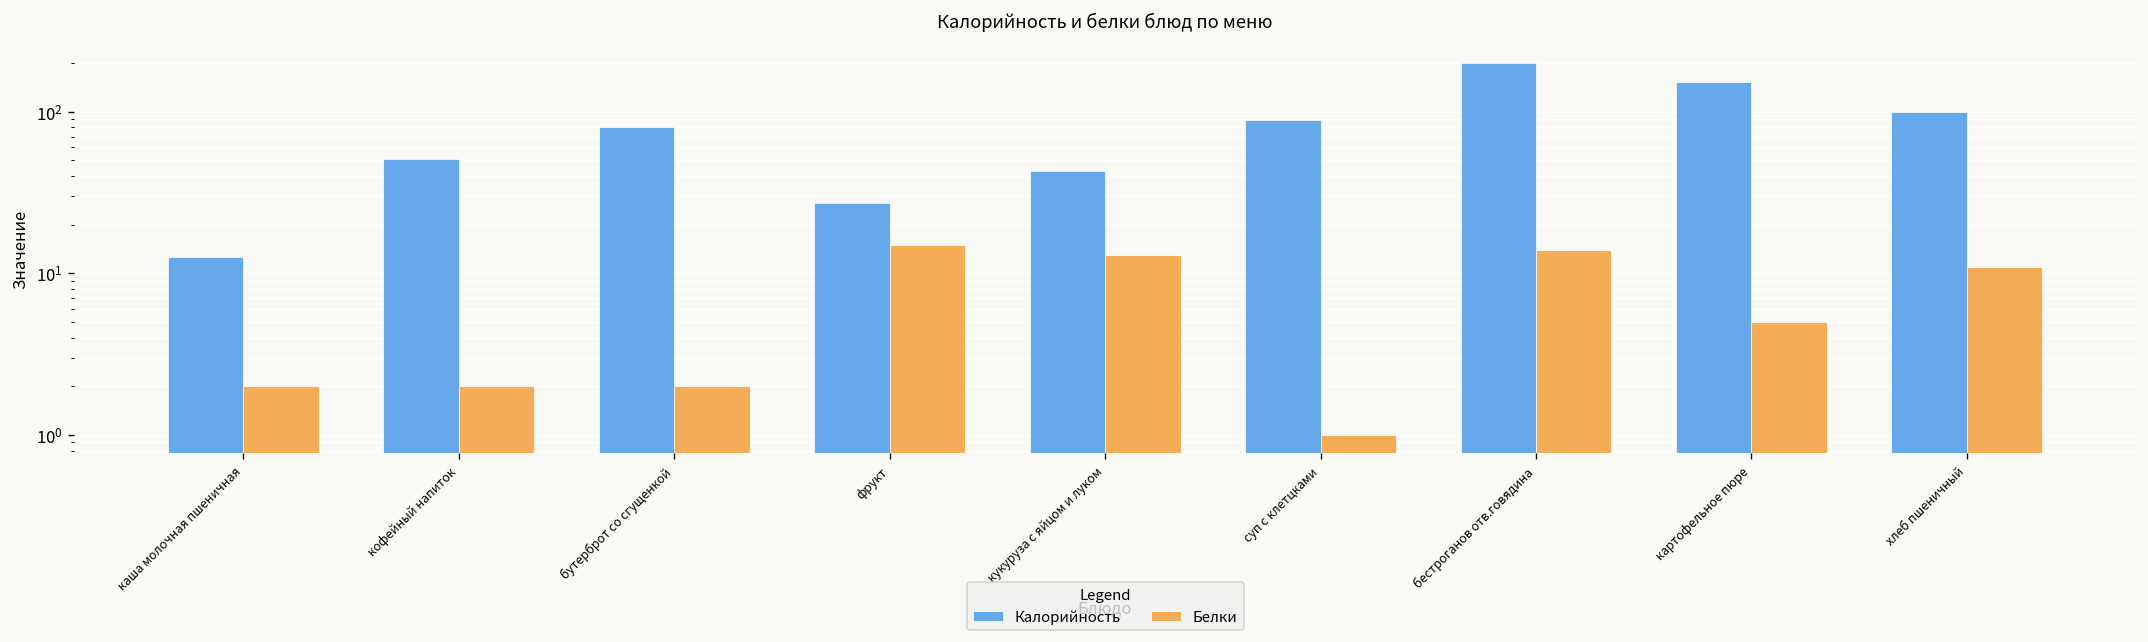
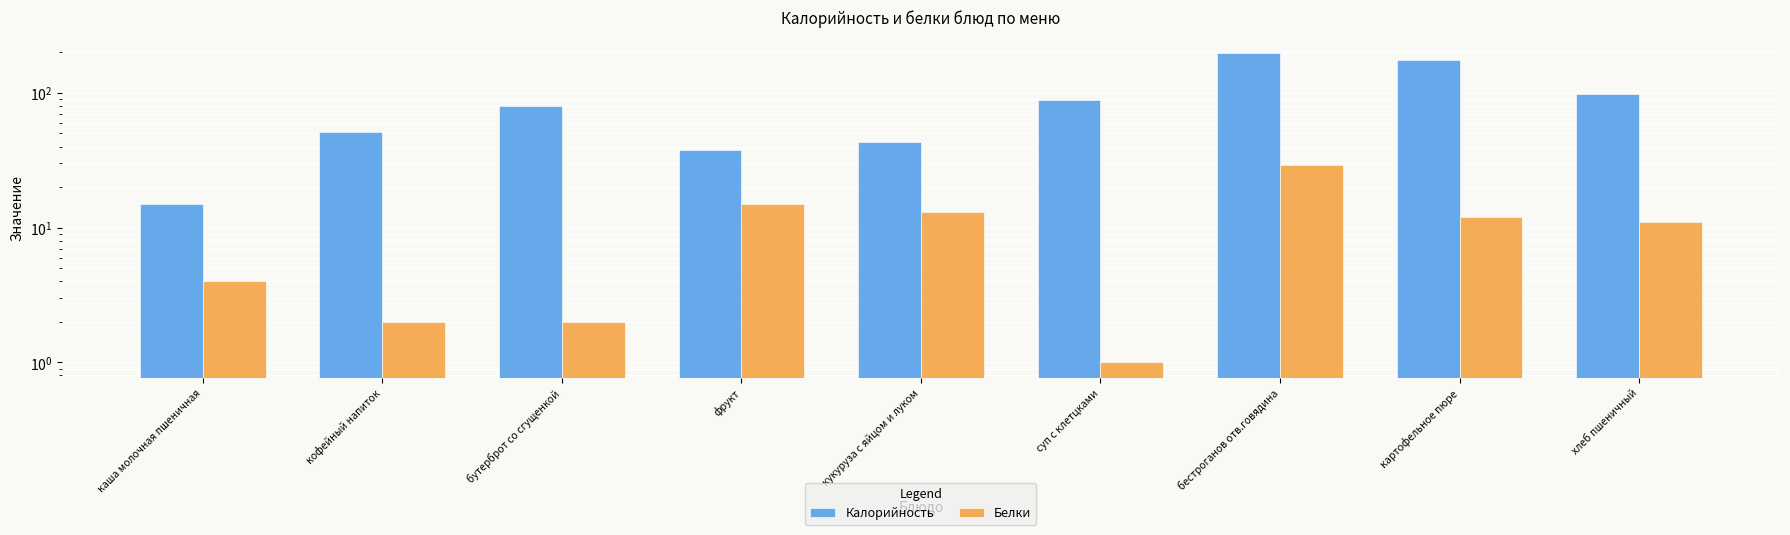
Калорийность, каша молочная пшеничная: 13 -> 15
Белки, каша молочная пшеничная: 2 -> 4
Калорийность, фрукт: 27 -> 38
Белки, бестроганов отв.говядина: 14 -> 29
Калорийность, картофельное пюре: 150 -> 180
Белки, картофельное пюре: 5 -> 12
